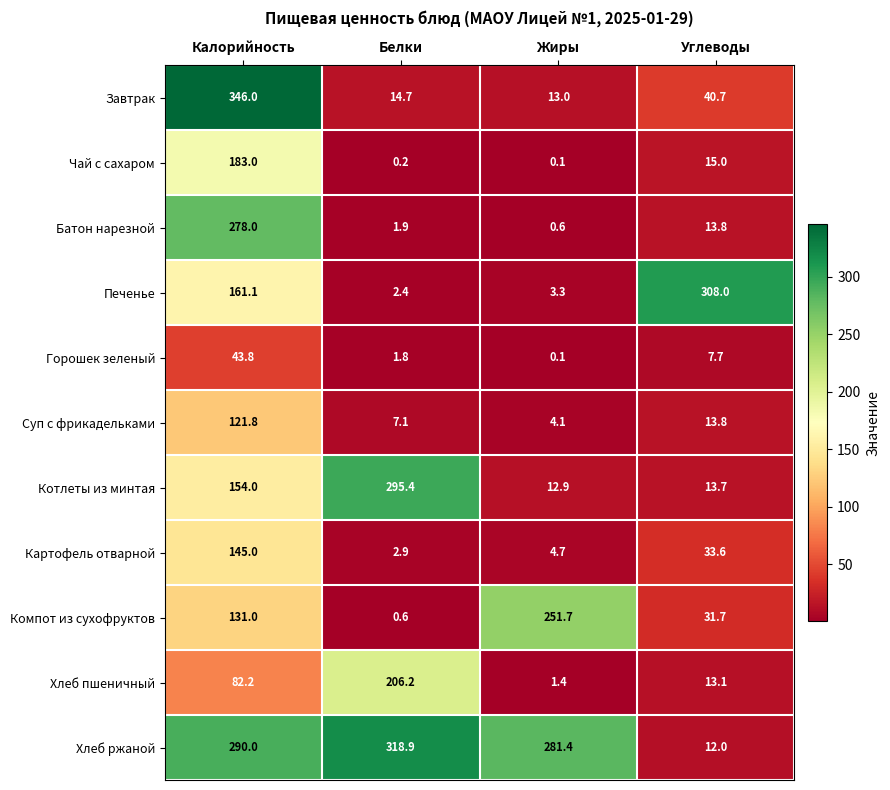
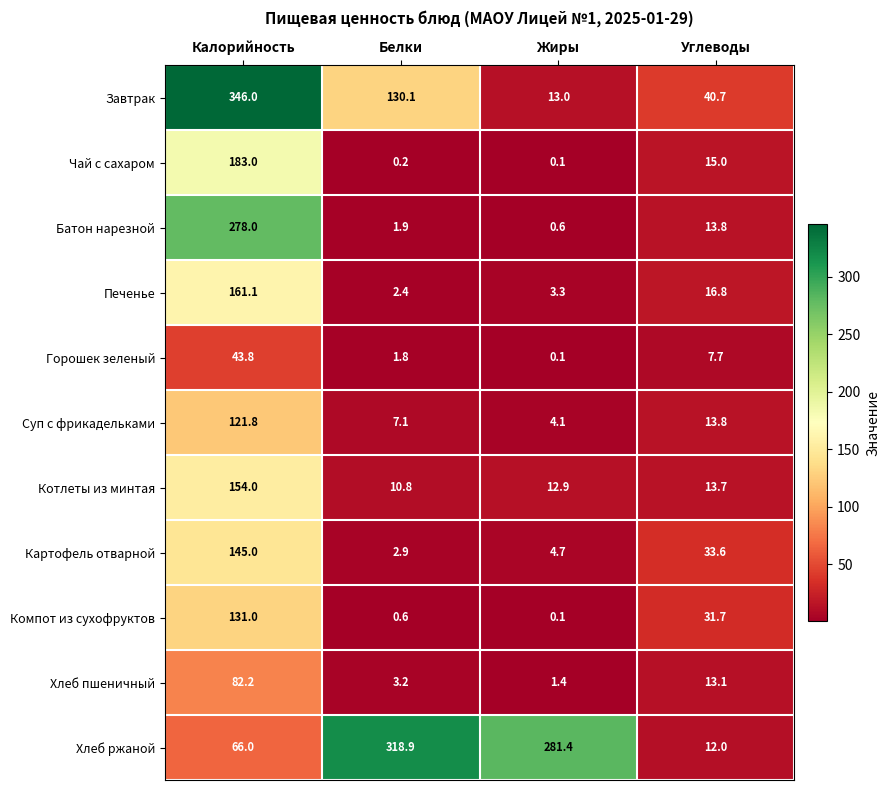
Завтрак, Белки: 14.7 -> 130.1
Печенье, Углеводы: 308.0 -> 16.8
Котлеты из минтая, Белки: 295.4 -> 10.8
Компот из сухофруктов, Жиры: 251.7 -> 0.1
Хлеб пшеничный, Белки: 206.2 -> 3.2
Хлеб ржаной, Калорийность: 290.0 -> 66.0
